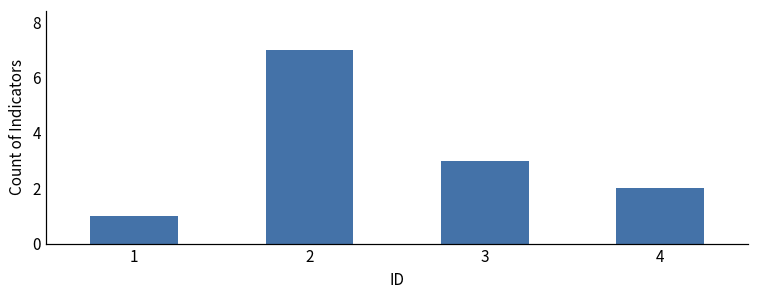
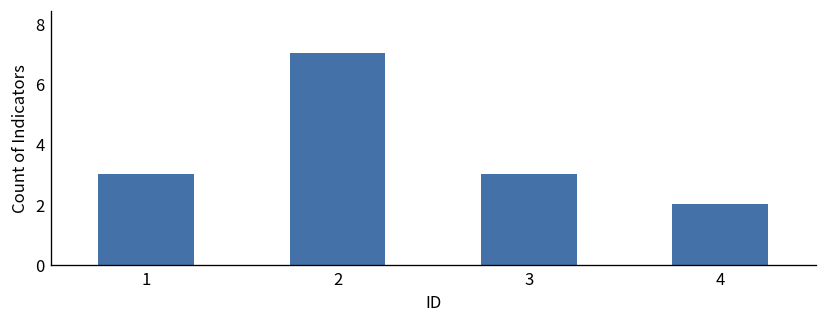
1: 1 -> 3
